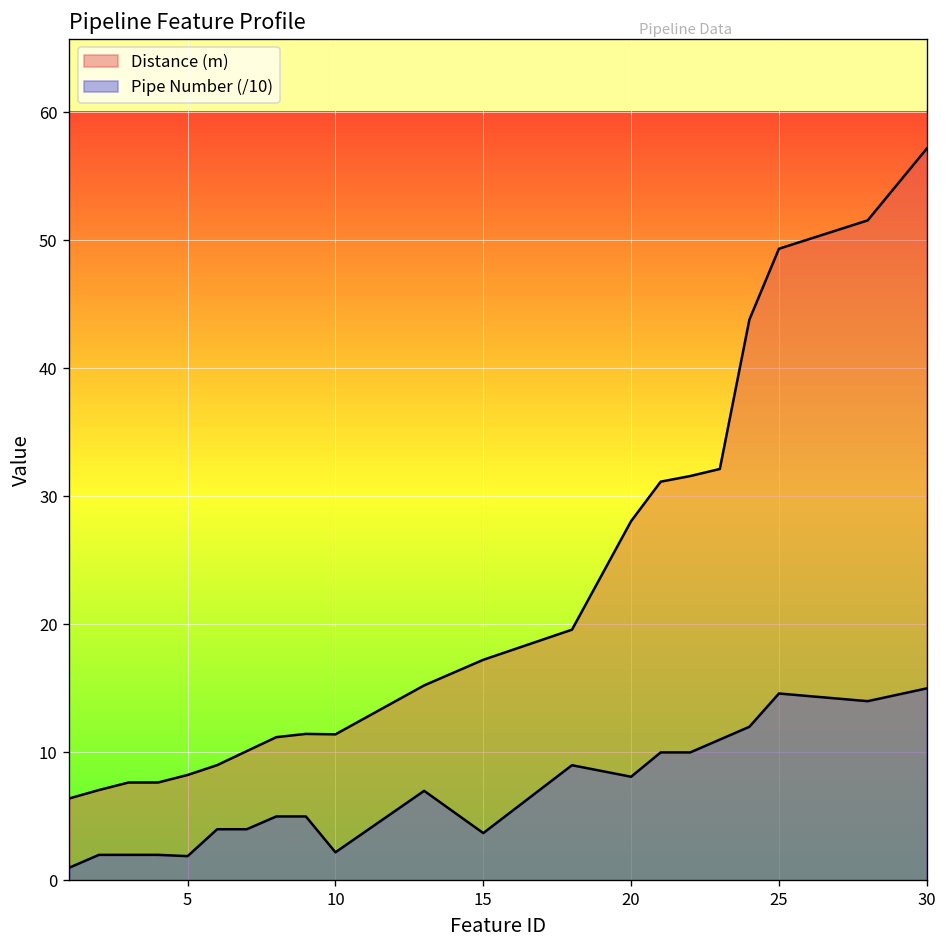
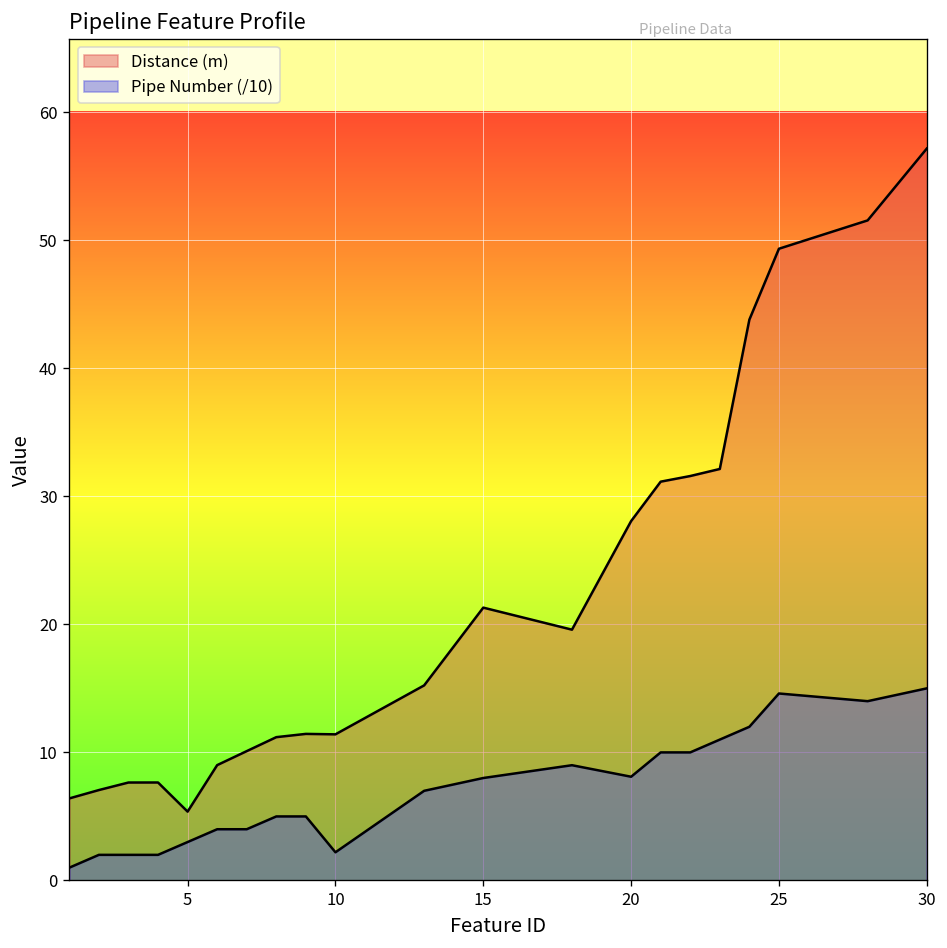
Distance (m), 5: 8.2 -> 5.4
Pipe Number (/10), 5: 1.9 -> 3.0
Distance (m), 15: 17.2 -> 21.3
Pipe Number (/10), 15: 3.7 -> 8.0
